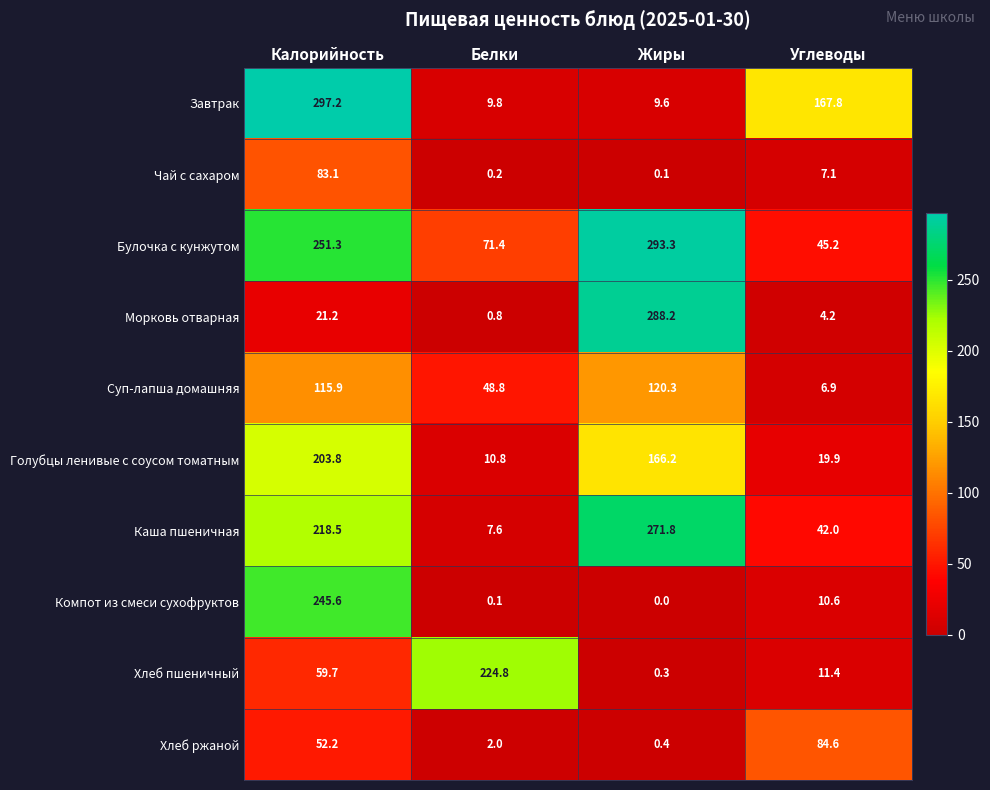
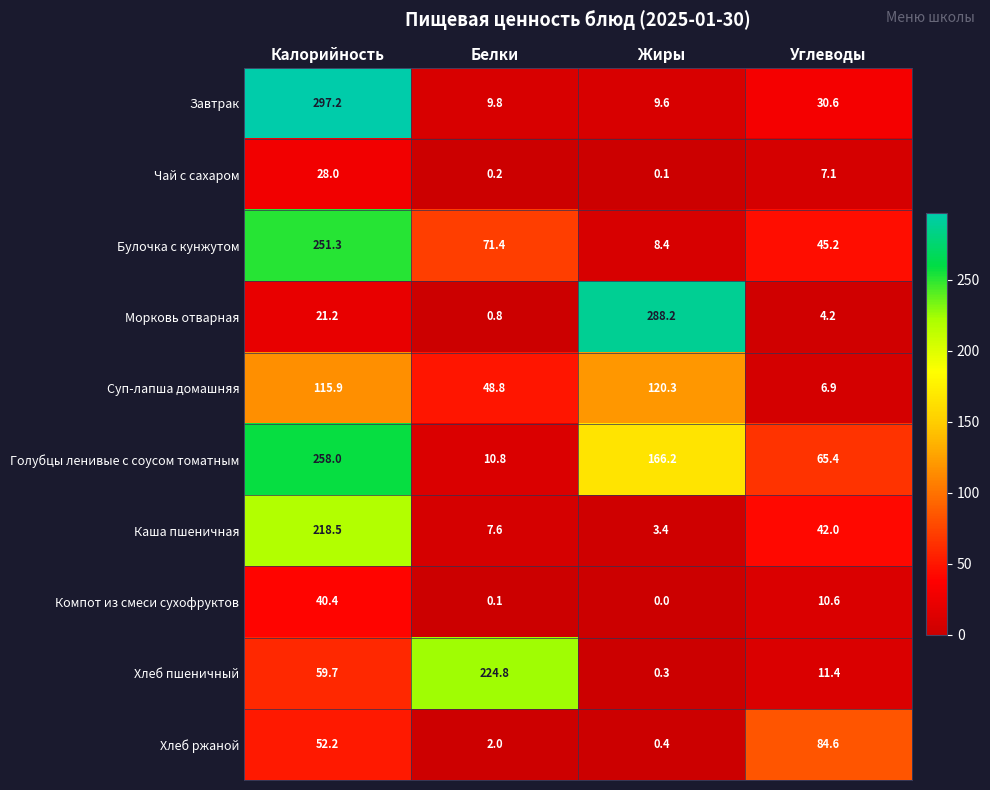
Завтрак, Углеводы: 167.8 -> 30.6
Чай с сахаром, Калорийность: 83.1 -> 28.0
Булочка с кунжутом, Жиры: 293.3 -> 8.4
Голубцы ленивые с соусом томатным, Калорийность: 203.8 -> 258.0
Голубцы ленивые с соусом томатным, Углеводы: 19.9 -> 65.4
Каша пшеничная, Жиры: 271.8 -> 3.4
Компот из смеси сухофруктов, Калорийность: 245.6 -> 40.4
